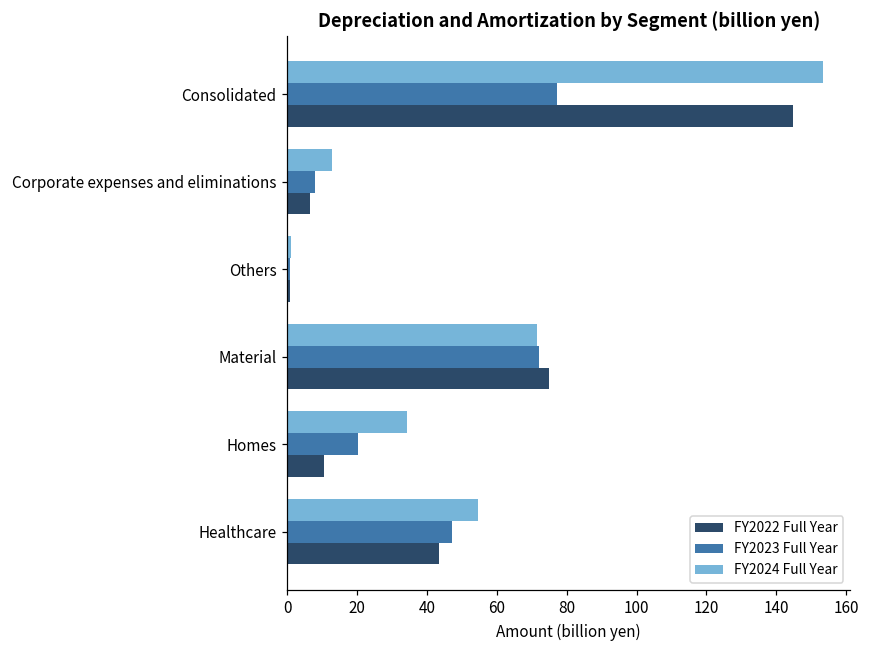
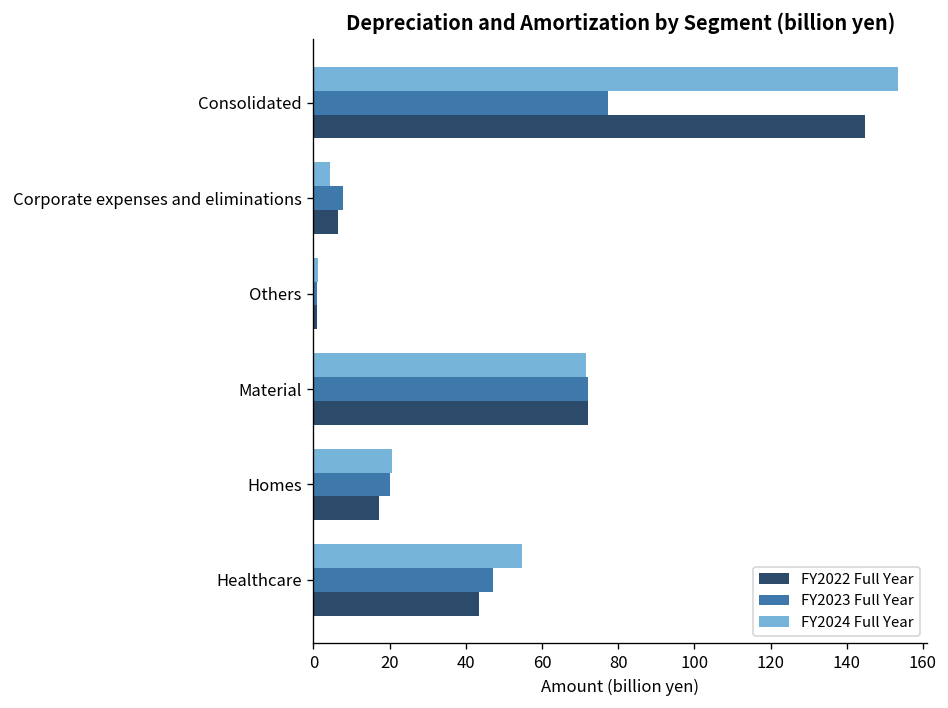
FY2024 Full Year, Corporate expenses and eliminations: 13 -> 4
FY2022 Full Year, Material: 75 -> 72
FY2024 Full Year, Homes: 34 -> 21
FY2022 Full Year, Homes: 11 -> 17
